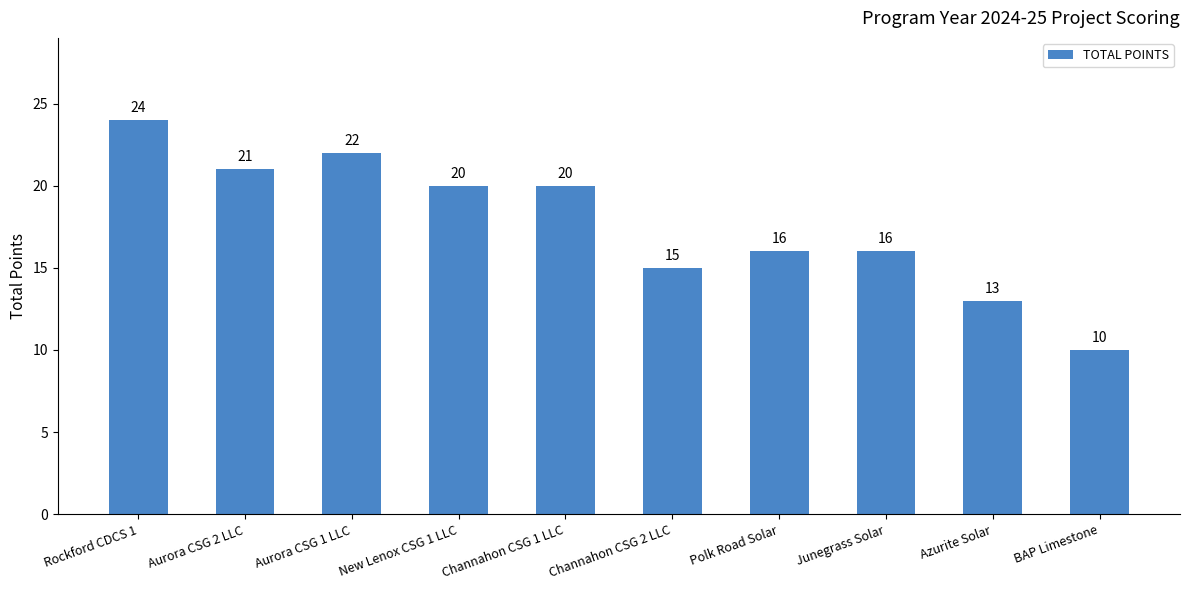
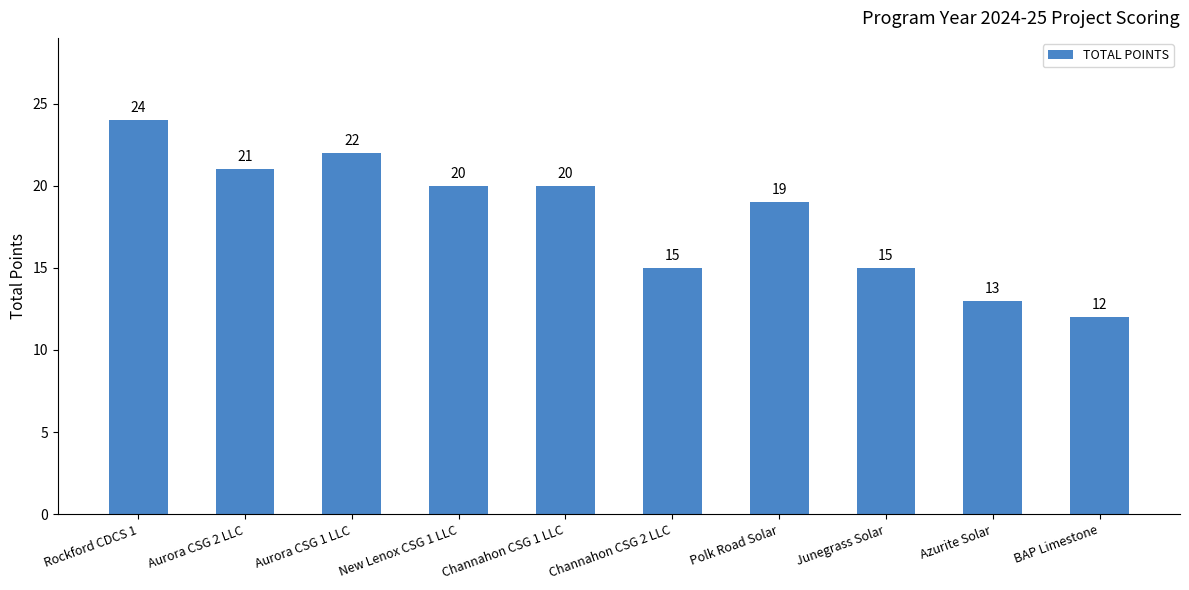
Polk Road Solar: 16 -> 19
Junegrass Solar: 16 -> 15
BAP Limestone: 10 -> 12
